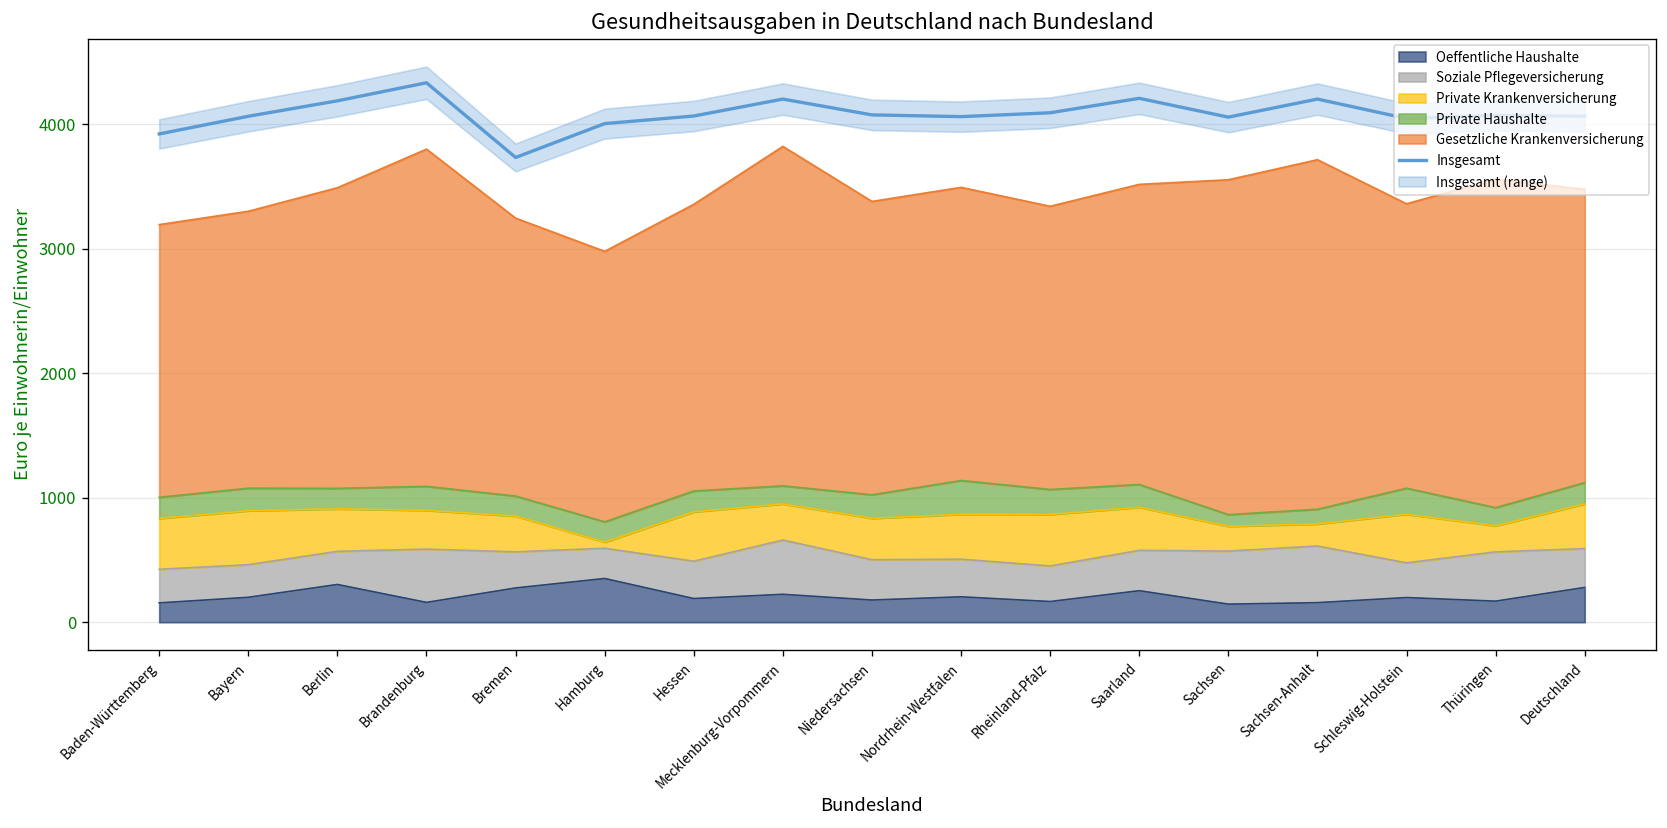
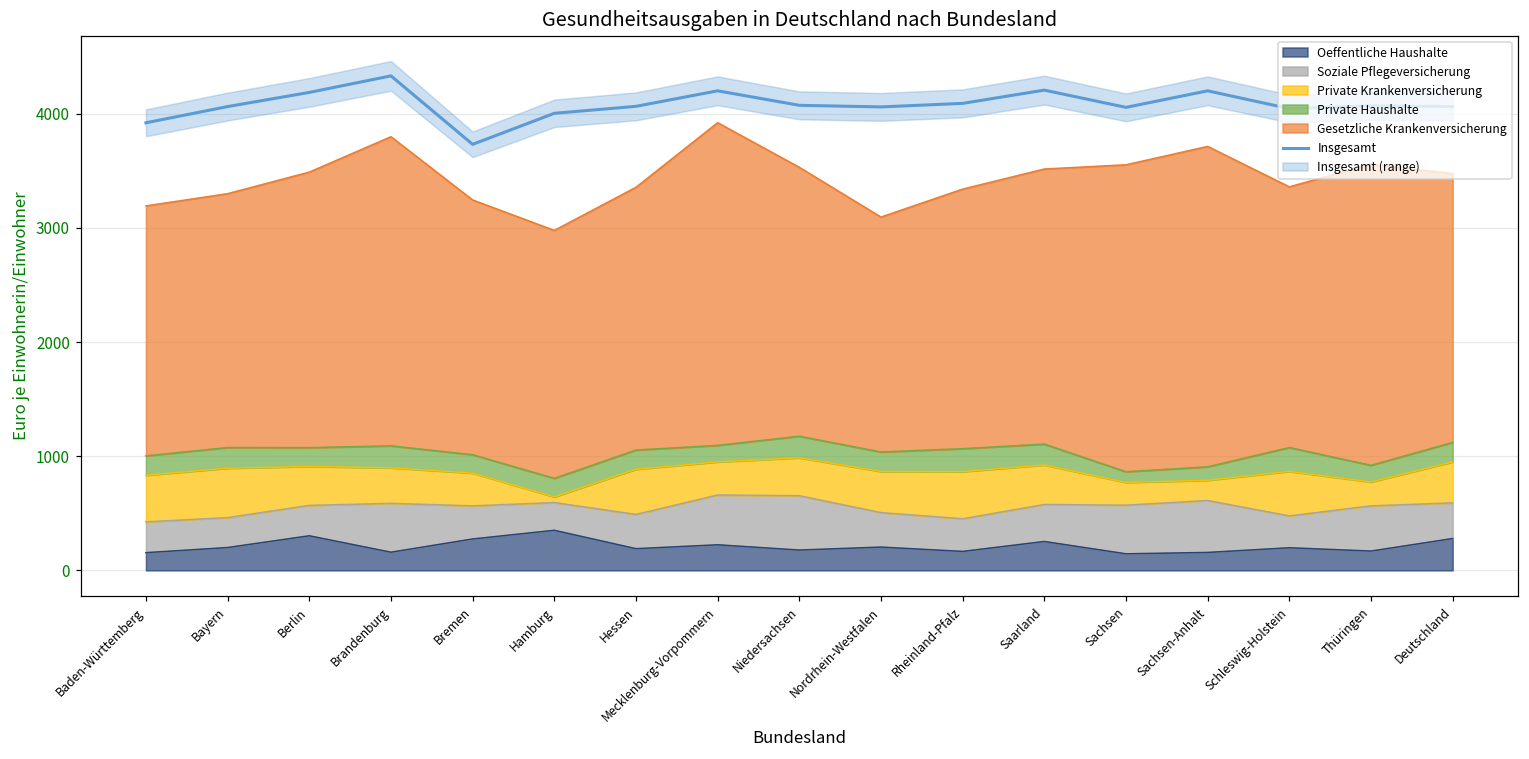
Gesetzliche Krankenversicherung, Mecklenburg-Vorpommern: 2730 -> 2830
Soziale Pflegeversicherung, Niedersachsen: 320 -> 480
Private Haushalte, Nordrhein-Westfalen: 270 -> 170
Gesetzliche Krankenversicherung, Nordrhein-Westfalen: 2350 -> 2060
